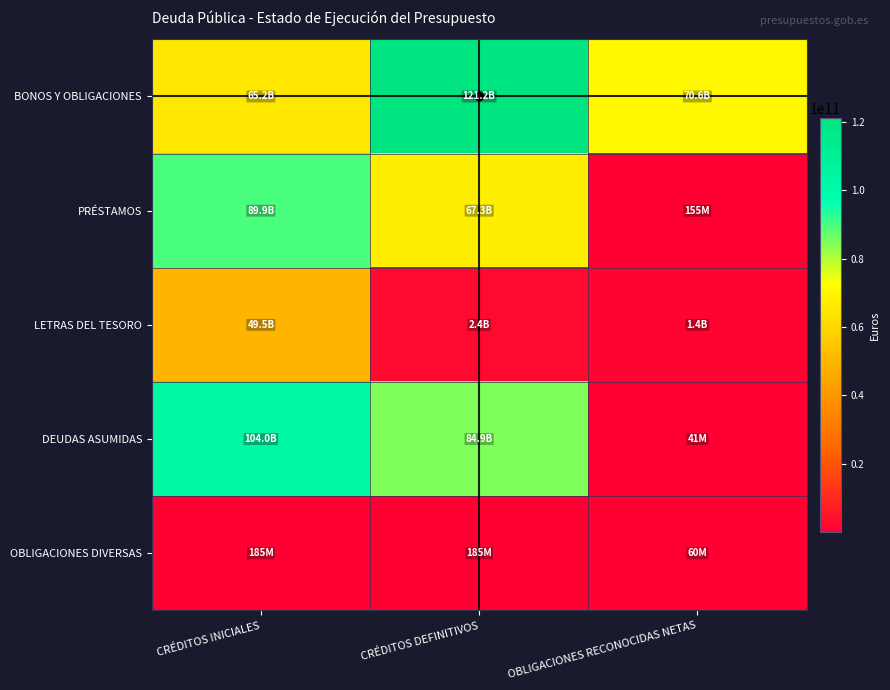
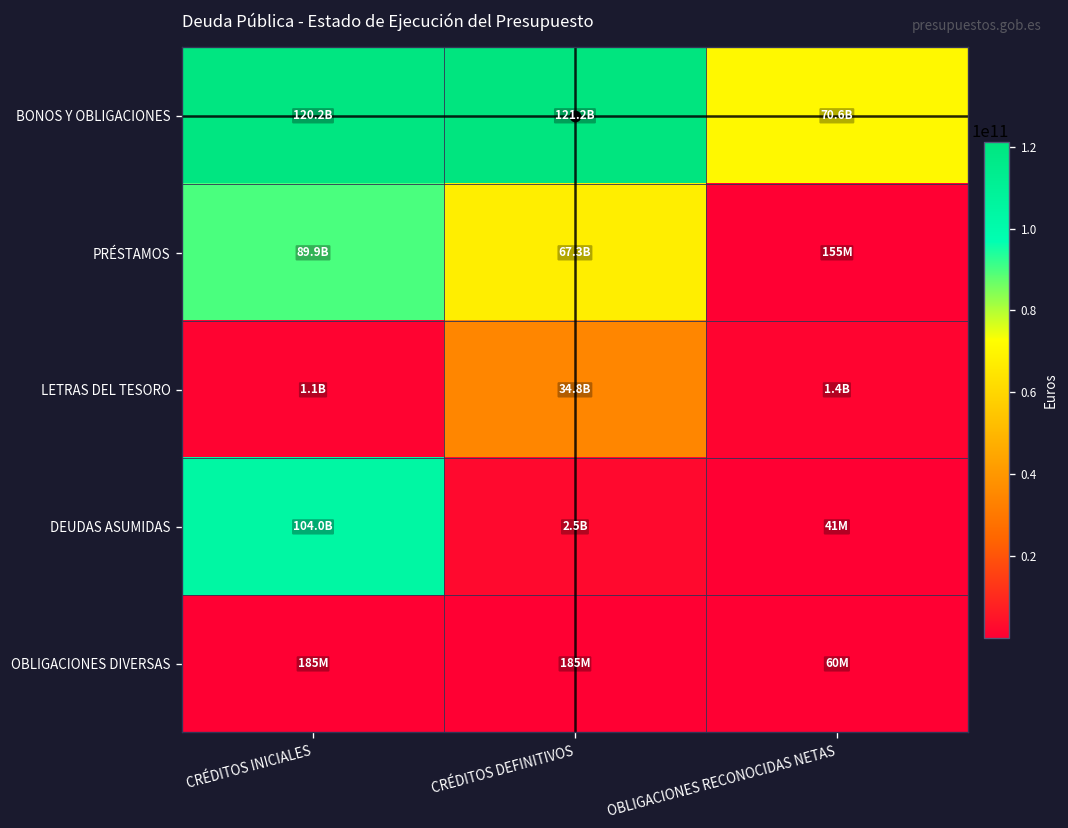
BONOS Y OBLIGACIONES, CRÉDITOS INICIALES: 65.2B -> 120.2B
LETRAS DEL TESORO, CRÉDITOS INICIALES: 49.5B -> 1.1B
LETRAS DEL TESORO, CRÉDITOS DEFINITIVOS: 2.4B -> 34.8B
DEUDAS ASUMIDAS, CRÉDITOS DEFINITIVOS: 84.9B -> 2.5B
